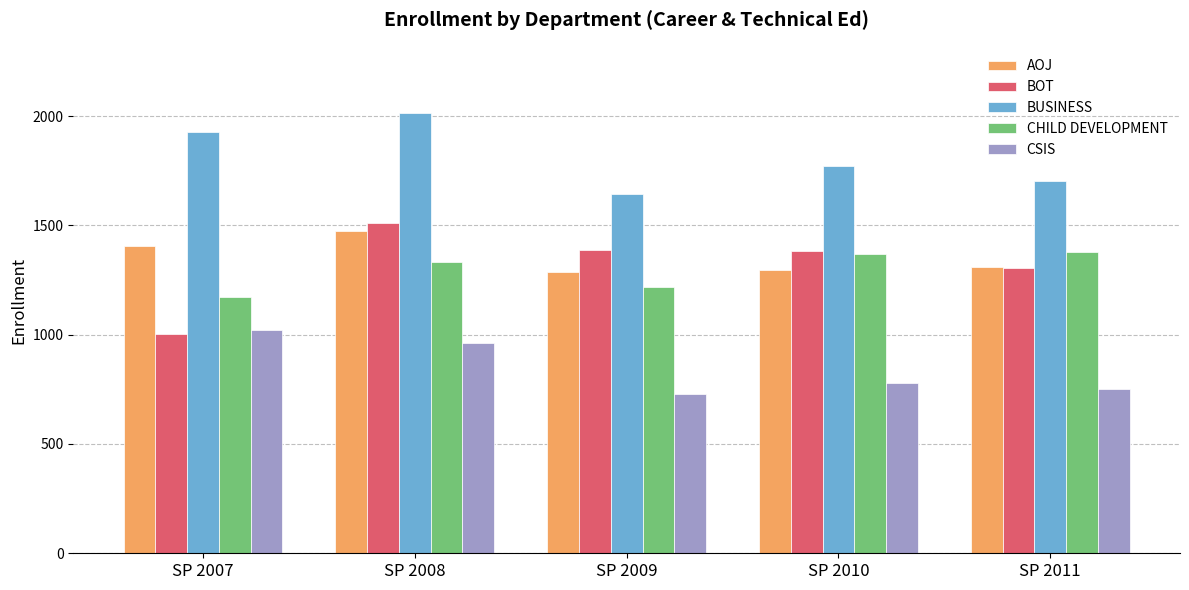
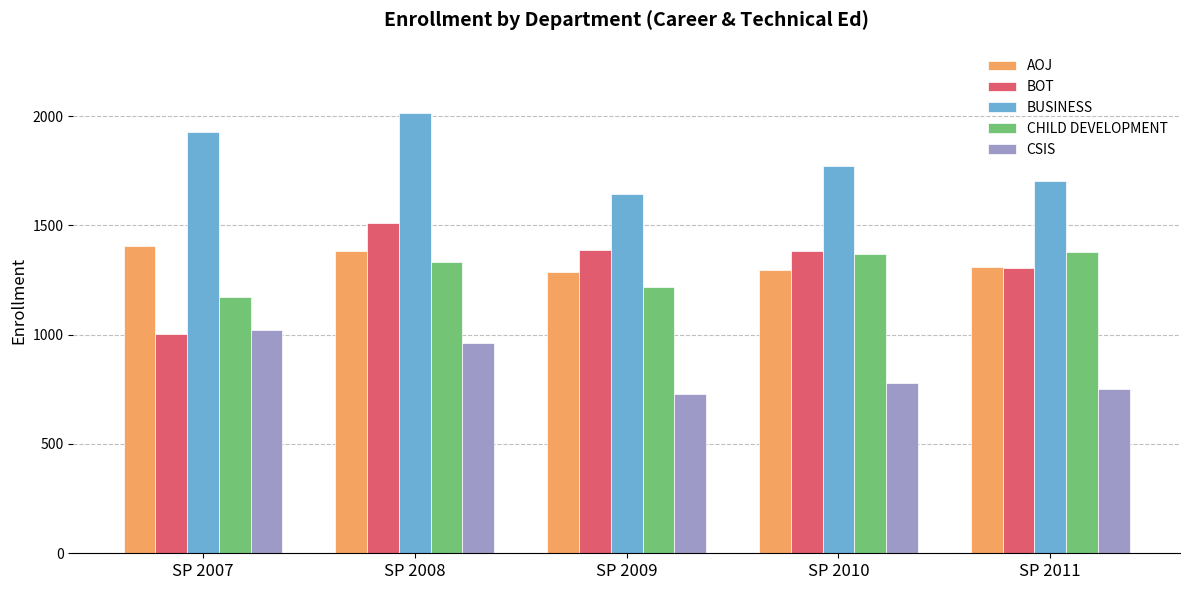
AOJ, SP 2008: 1470 -> 1380
